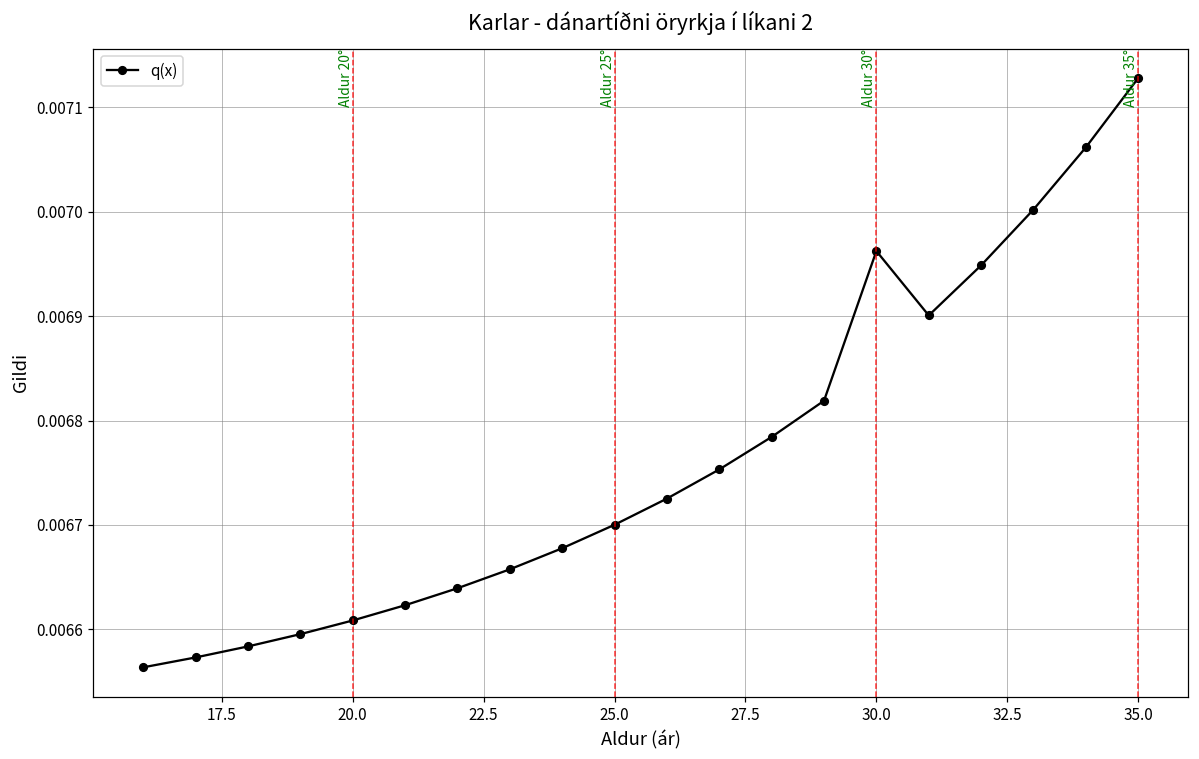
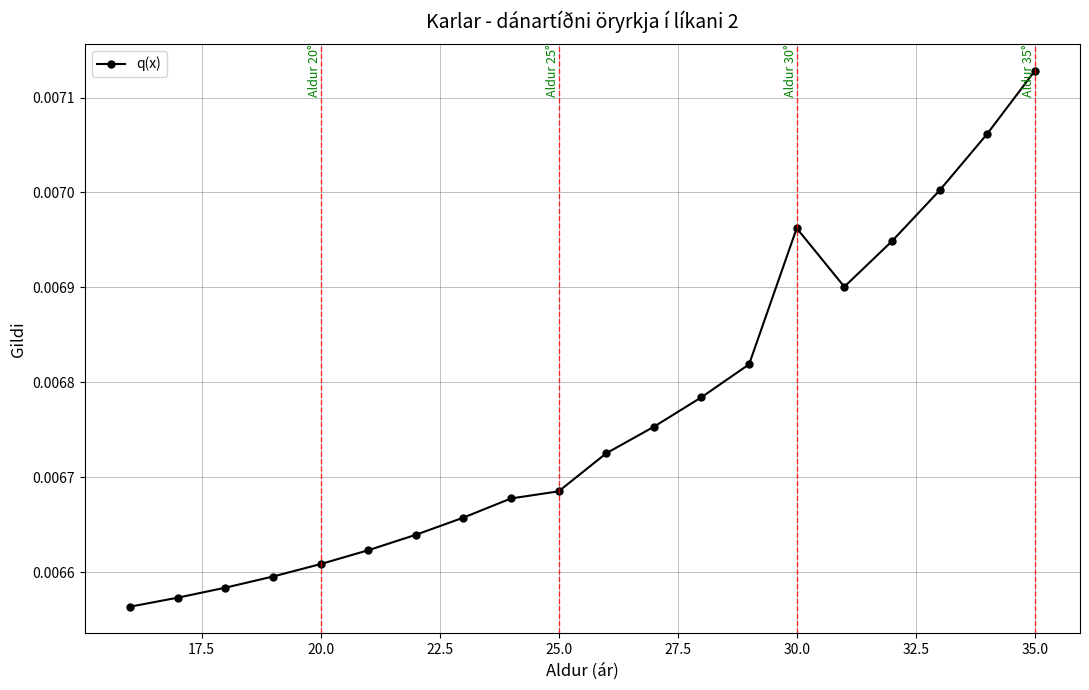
25.0: 0.00670 -> 0.00669
